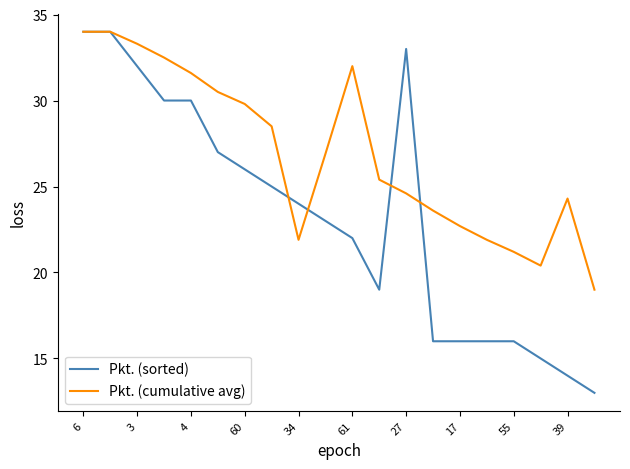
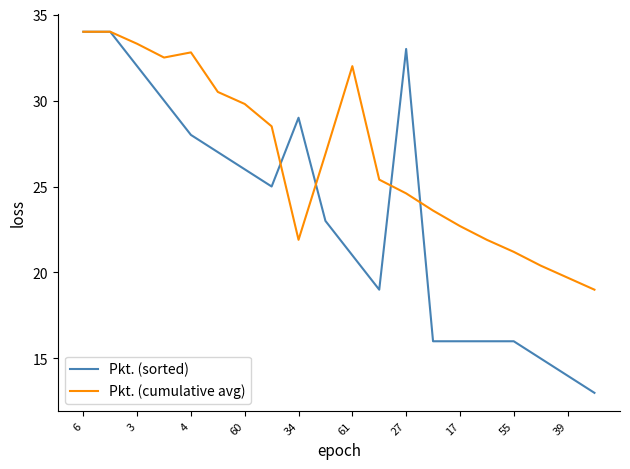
Pkt. (sorted), 4: 30 -> 28
Pkt. (cumulative avg), 4: 31.6 -> 32.8
Pkt. (sorted), 34: 24 -> 29
Pkt. (sorted), 61: 22 -> 21
Pkt. (cumulative avg), 39: 24.3 -> 19.7
